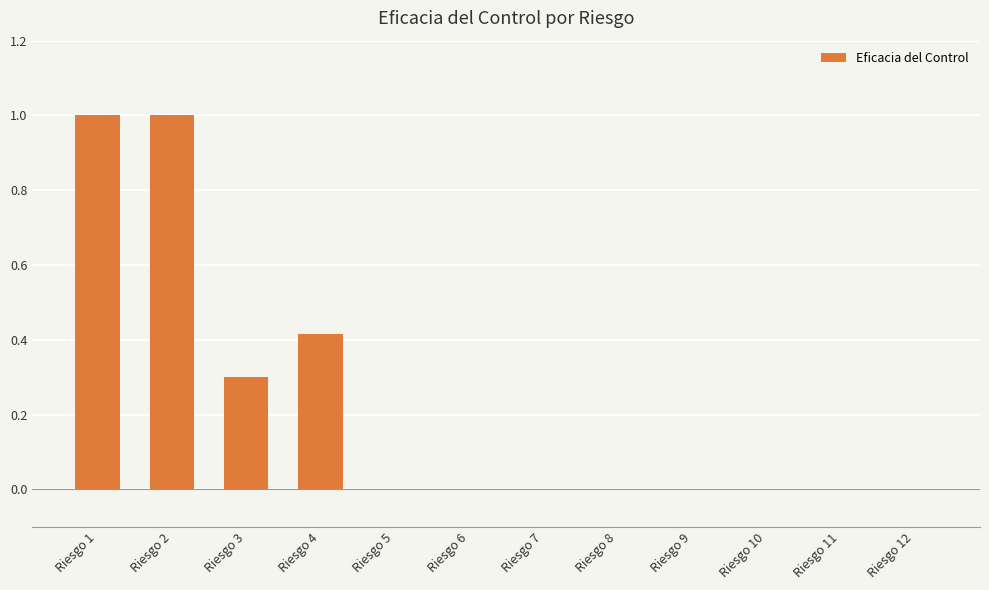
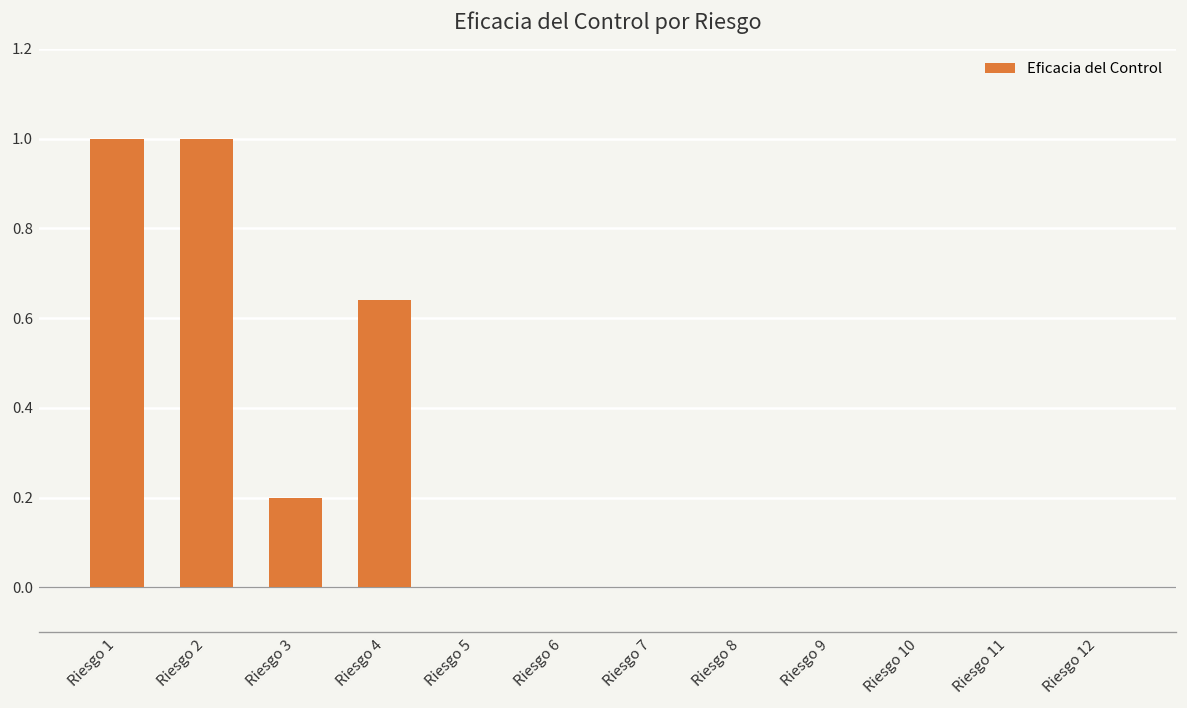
Riesgo 3: 0.3 -> 0.2
Riesgo 4: 0.42 -> 0.64
